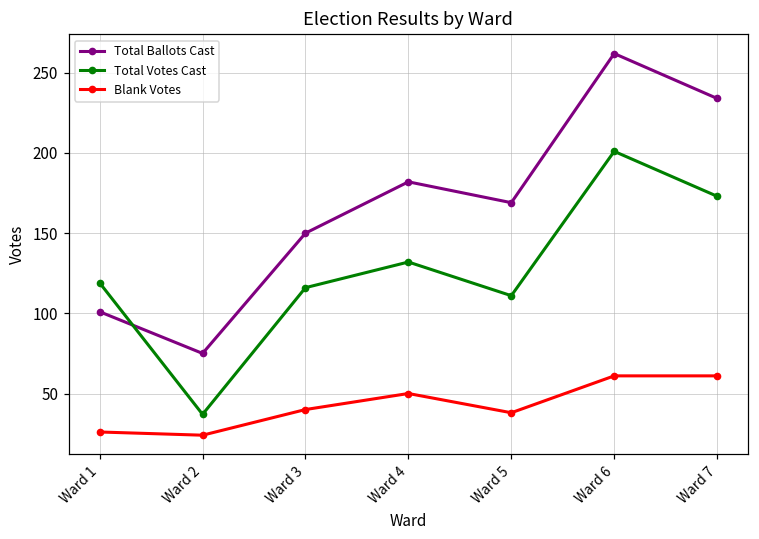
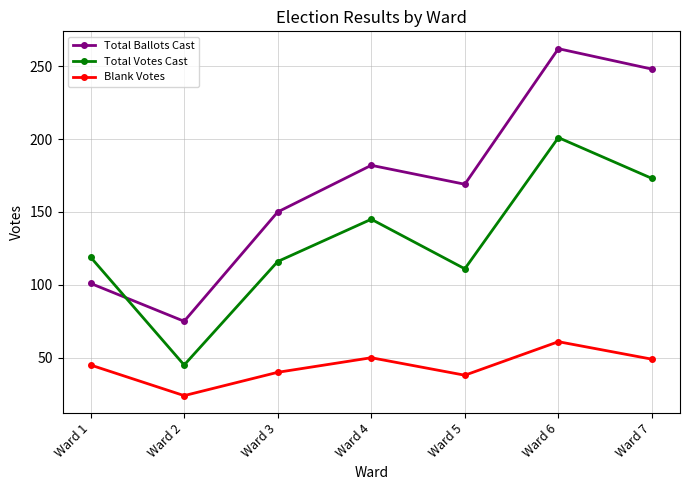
Blank Votes, Ward 1: 26 -> 45
Total Votes Cast, Ward 2: 37 -> 45
Total Votes Cast, Ward 4: 132 -> 145
Total Ballots Cast, Ward 7: 234 -> 248
Blank Votes, Ward 7: 61 -> 49
